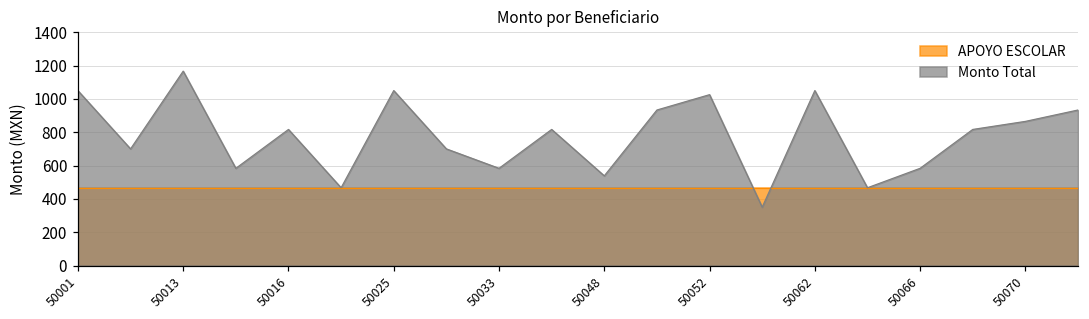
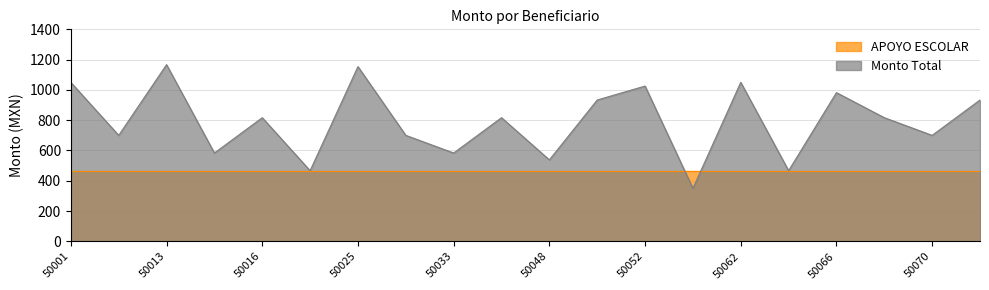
Monto Total, 50025: 1050 -> 1150
Monto Total, 50066: 580 -> 980
Monto Total, 50070: 870 -> 700
